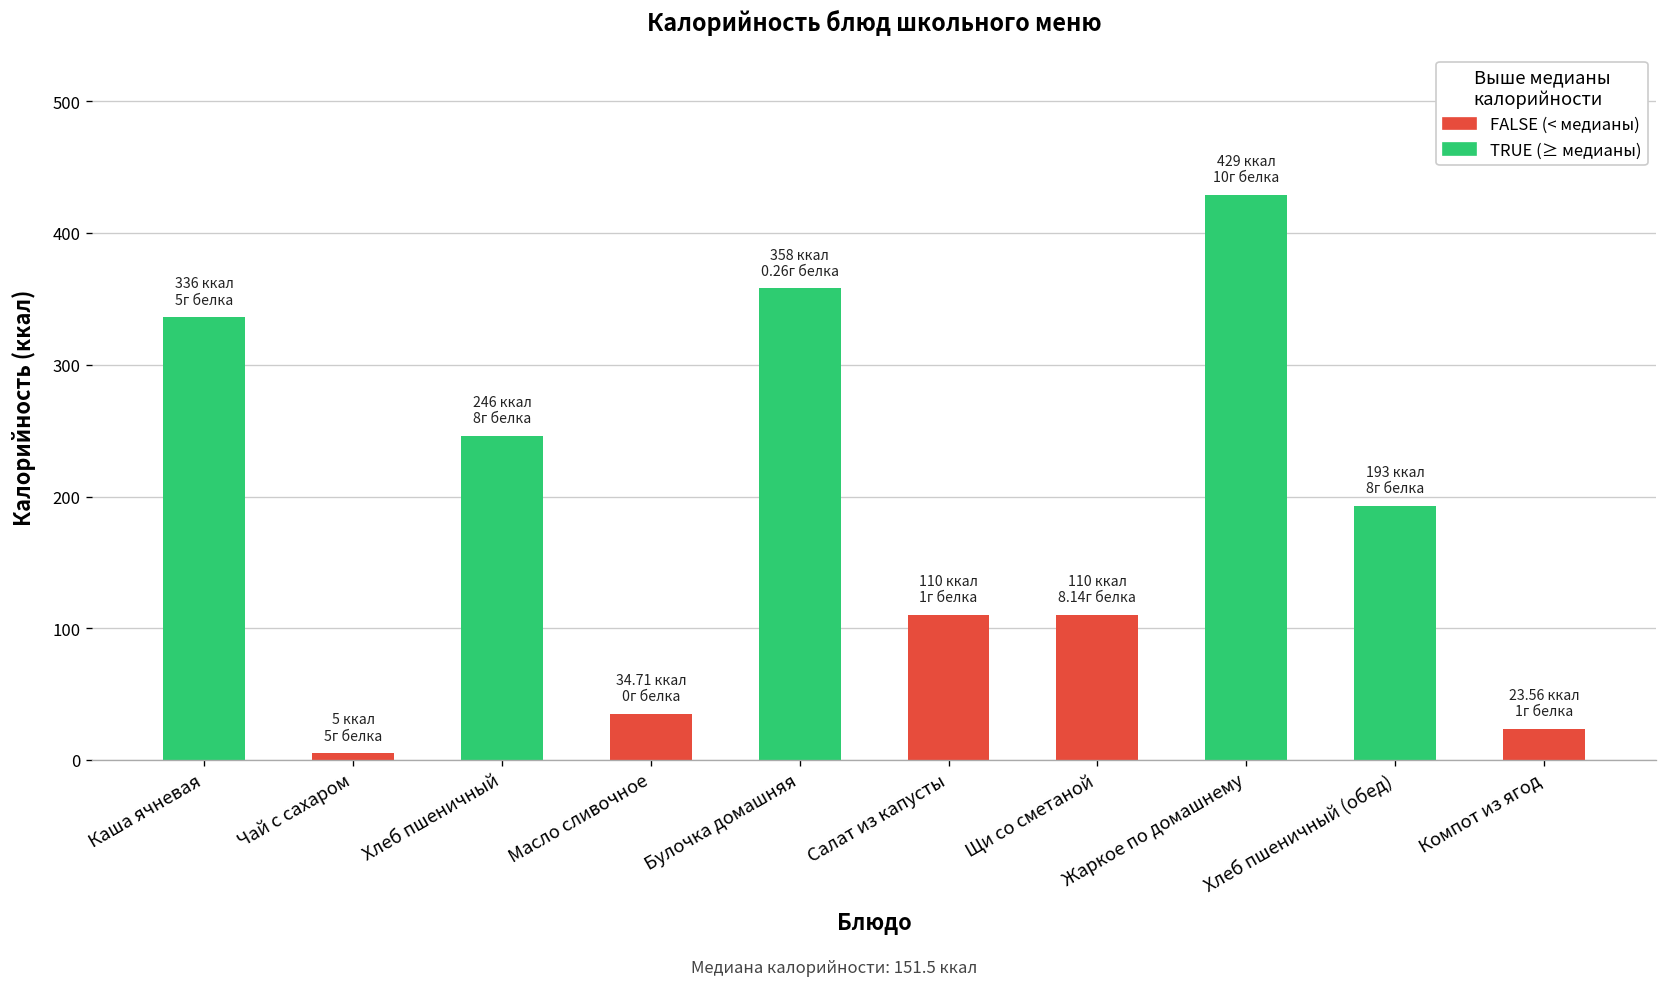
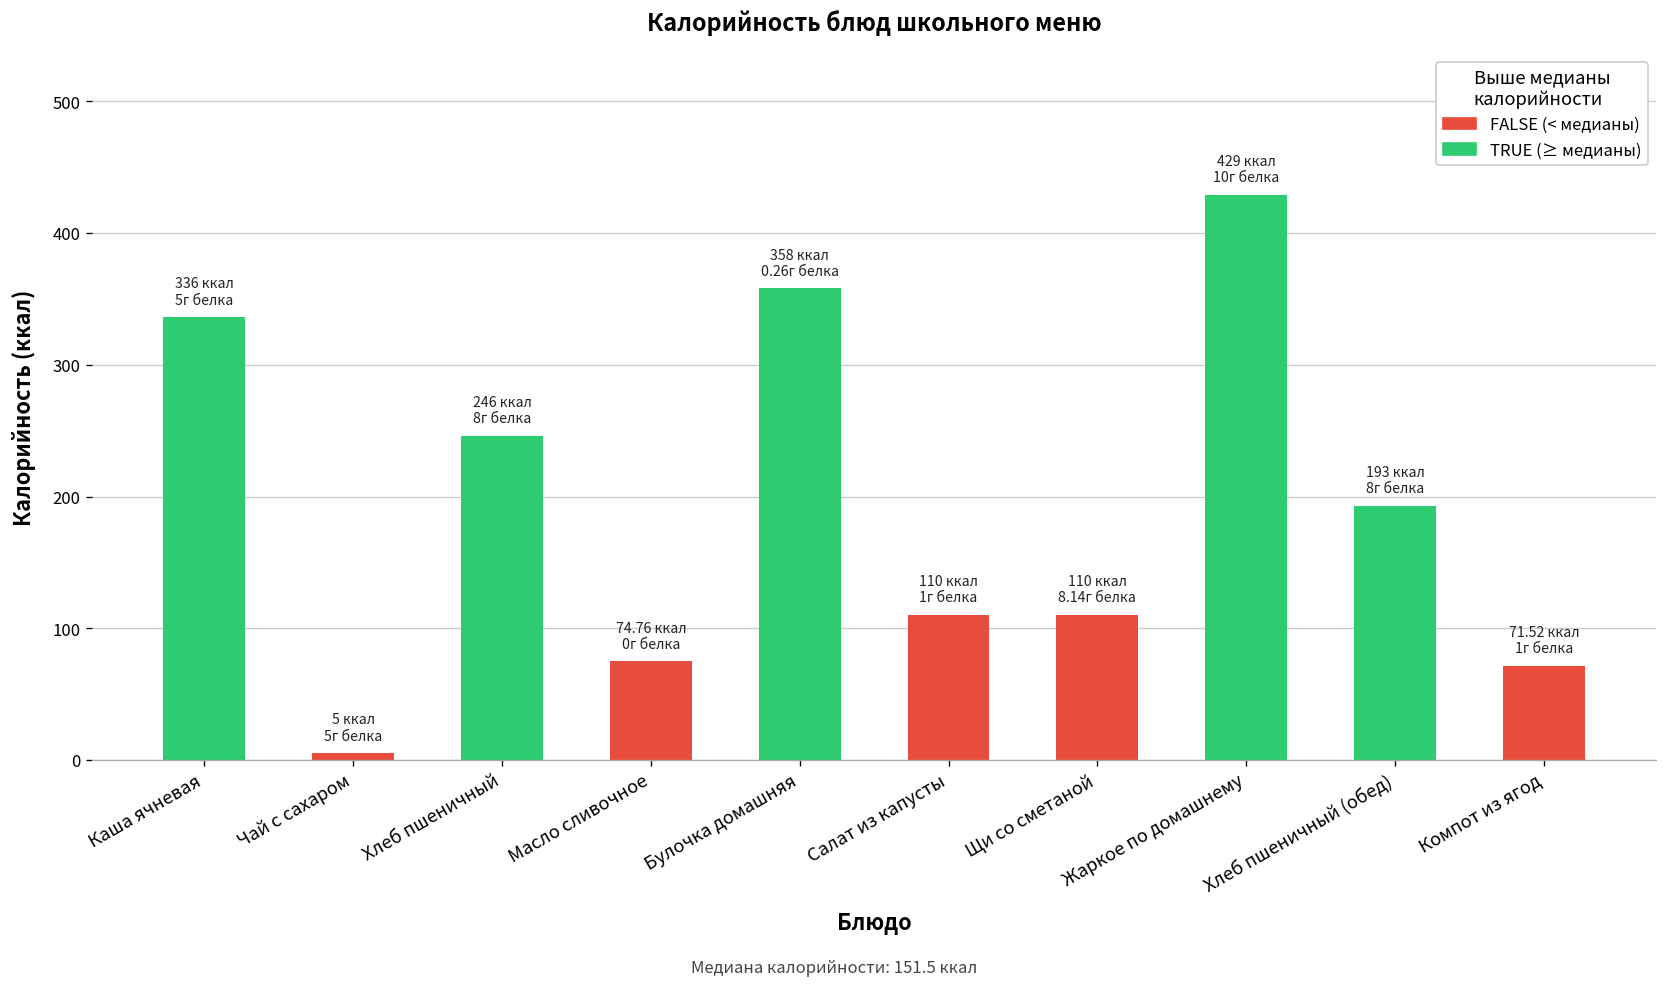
Масло сливочное: 34.71 -> 74.76
Компот из ягод: 23.56 -> 71.52
